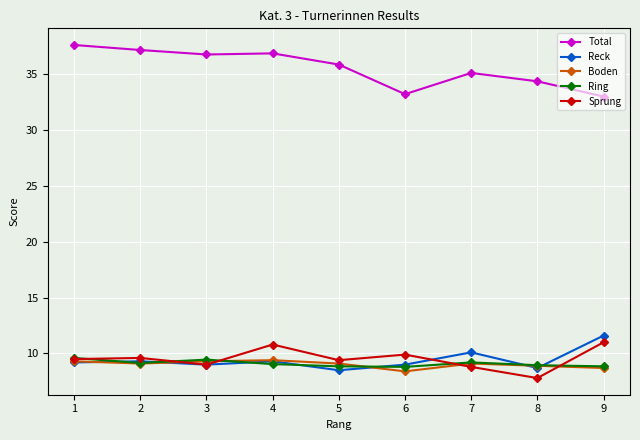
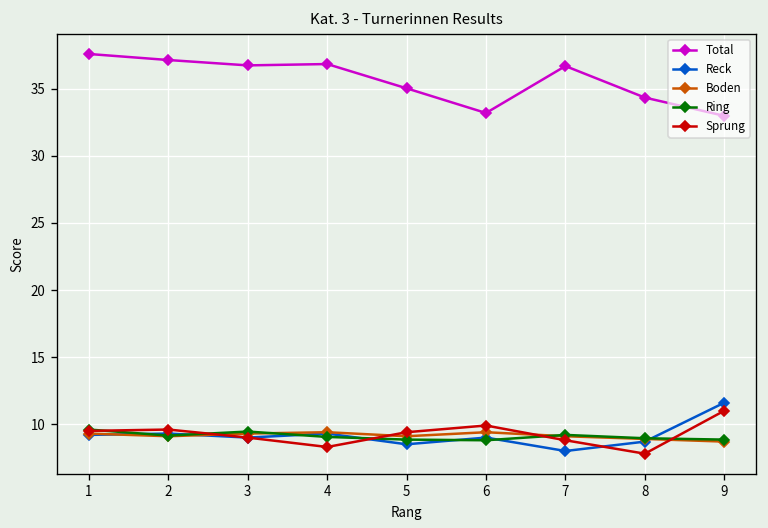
Sprung, 4: 10.8 -> 8.3
Total, 5: 35.9 -> 35.0
Boden, 6: 8.4 -> 9.4
Total, 7: 35.1 -> 36.7
Reck, 7: 10.1 -> 8.0
